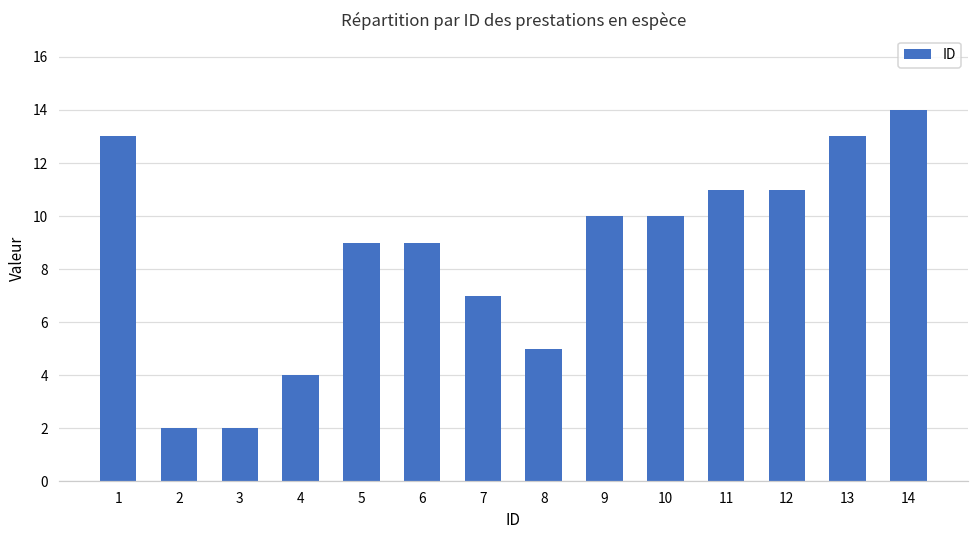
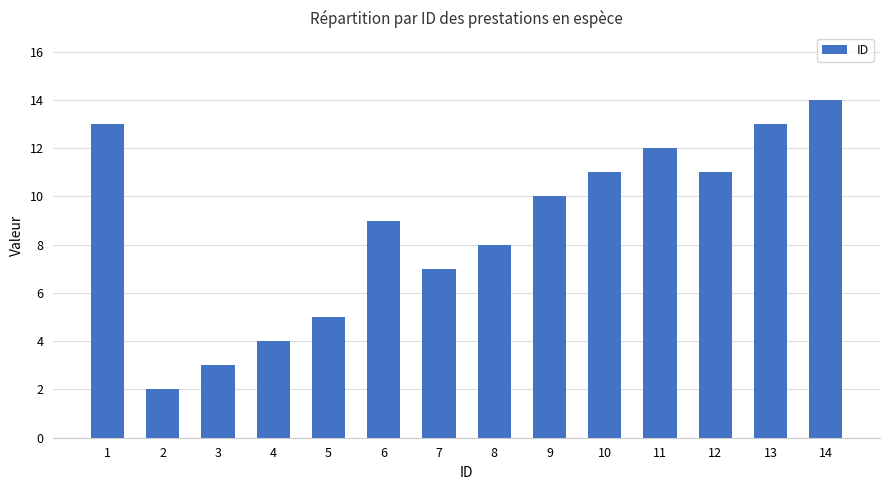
3: 2 -> 3
5: 9 -> 5
8: 5 -> 8
10: 10 -> 11
11: 11 -> 12
